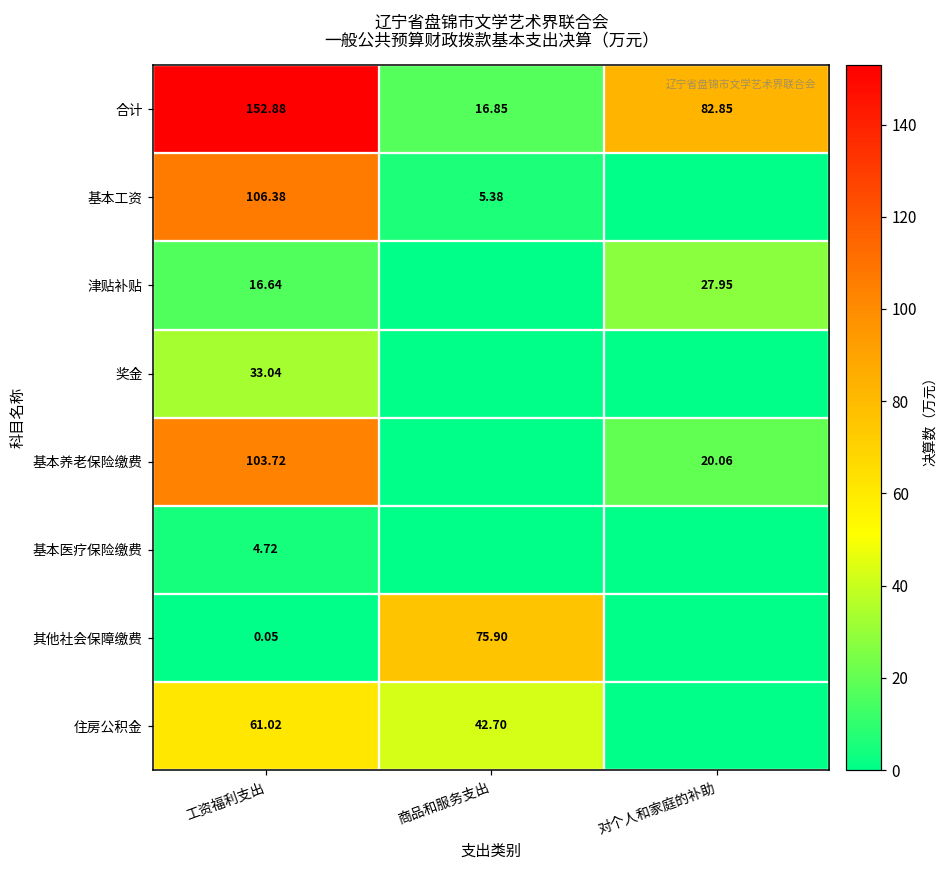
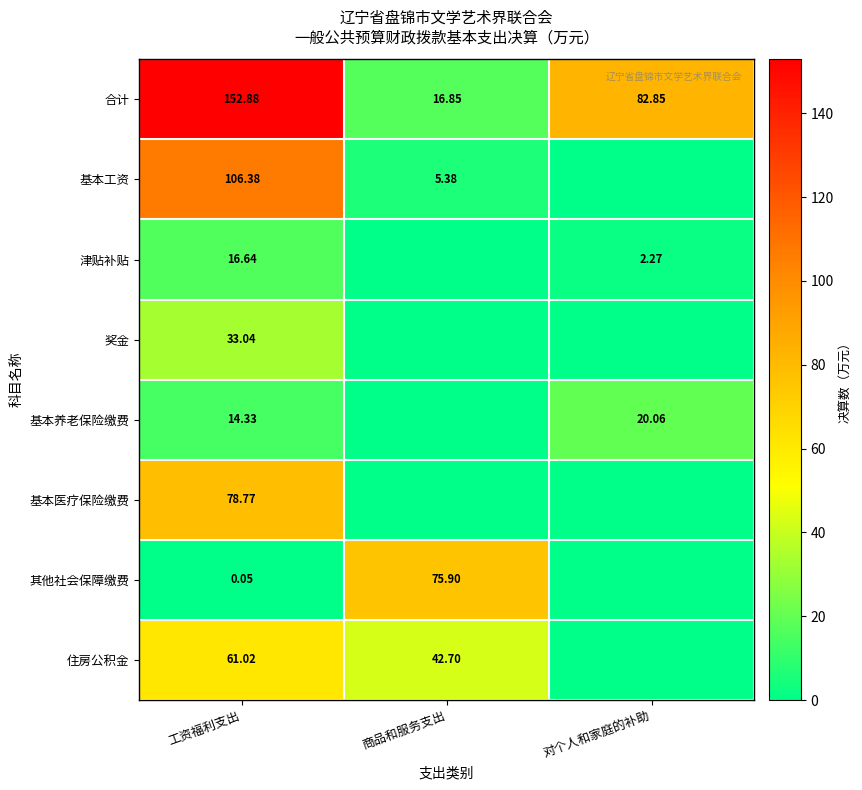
津贴补贴, 对个人和家庭的补助: 27.95 -> 2.27
基本养老保险缴费, 工资福利支出: 103.72 -> 14.33
基本医疗保险缴费, 工资福利支出: 4.72 -> 78.77
